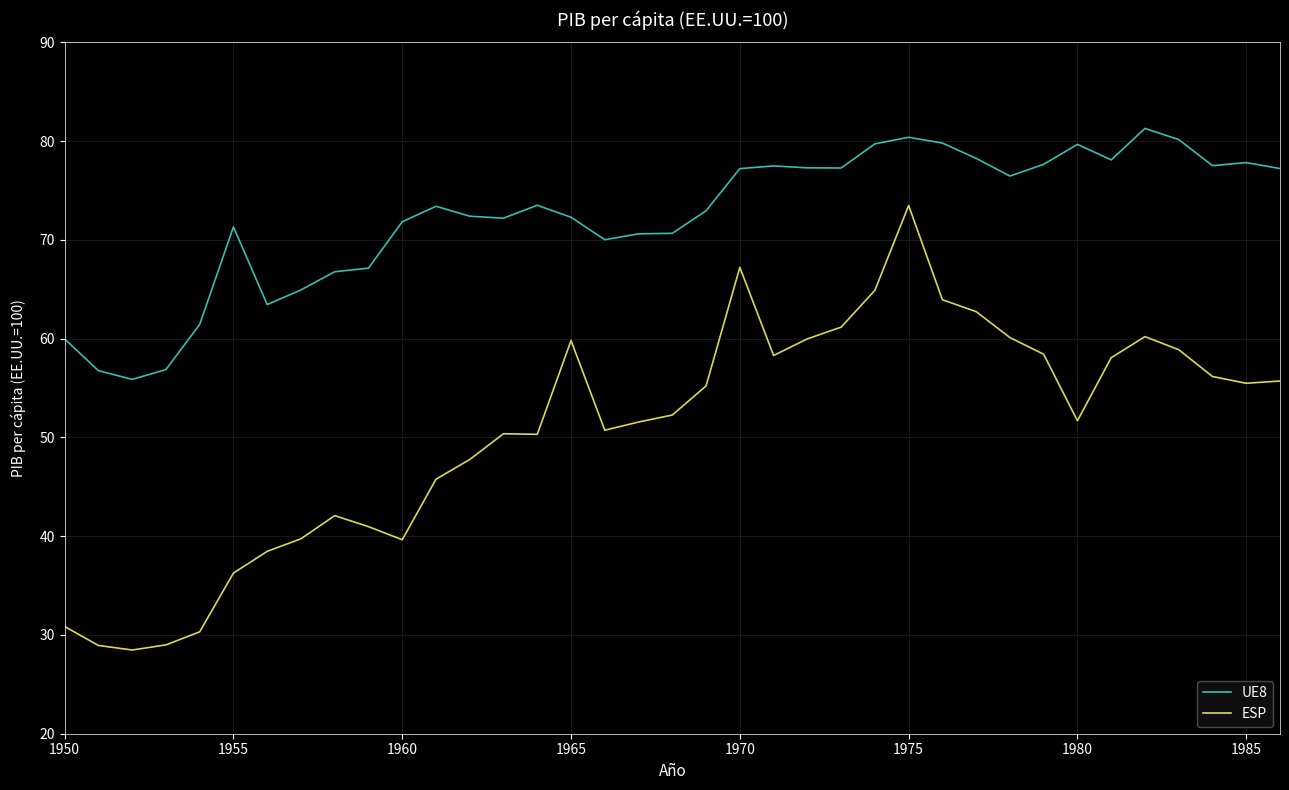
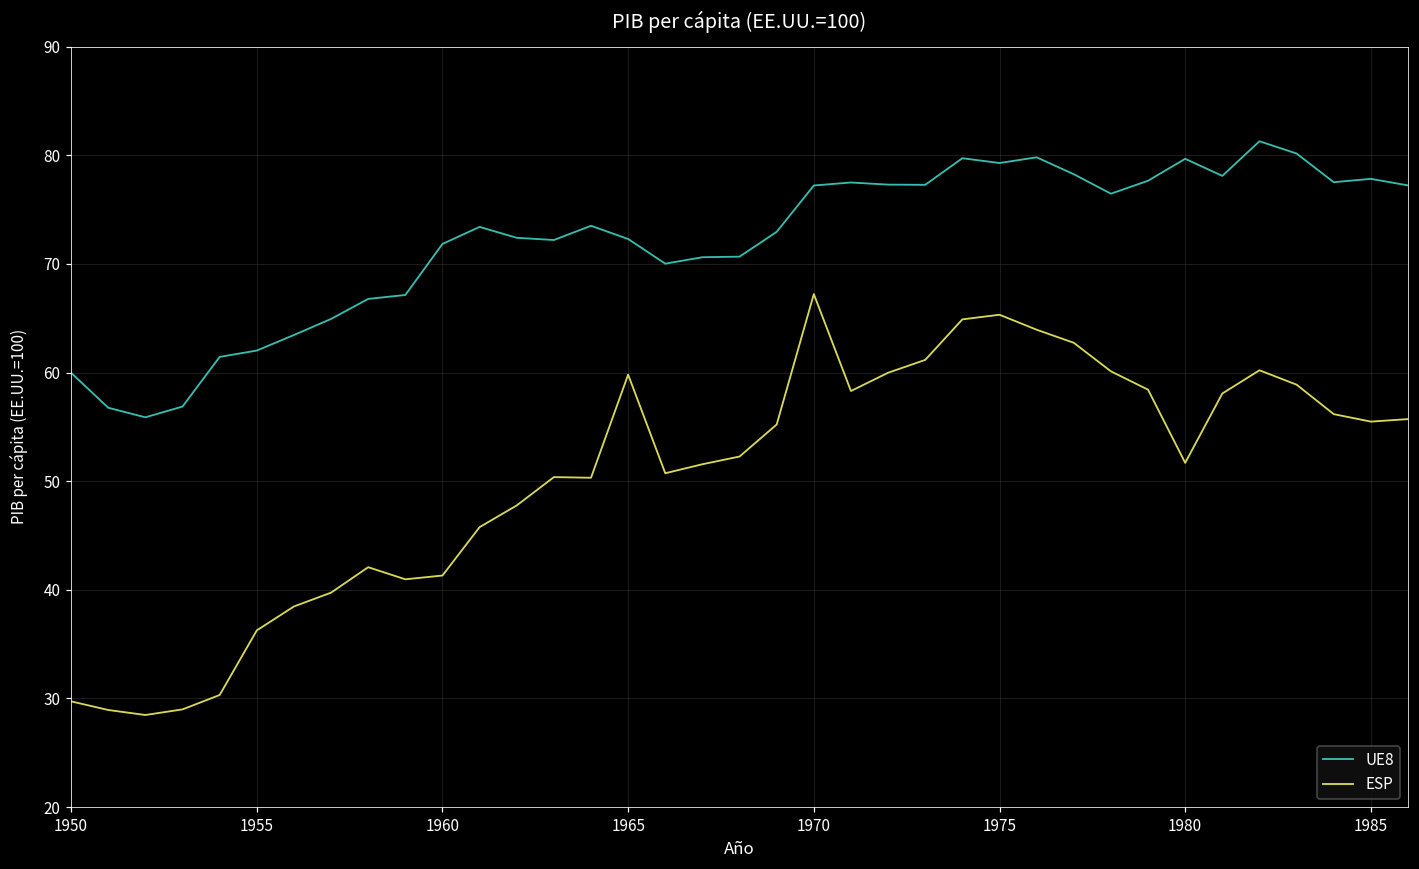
ESP, 1950: 31 -> 30
UE8, 1955: 71 -> 62
ESP, 1960: 40 -> 41
UE8, 1975: 80 -> 79
ESP, 1975: 73 -> 65
